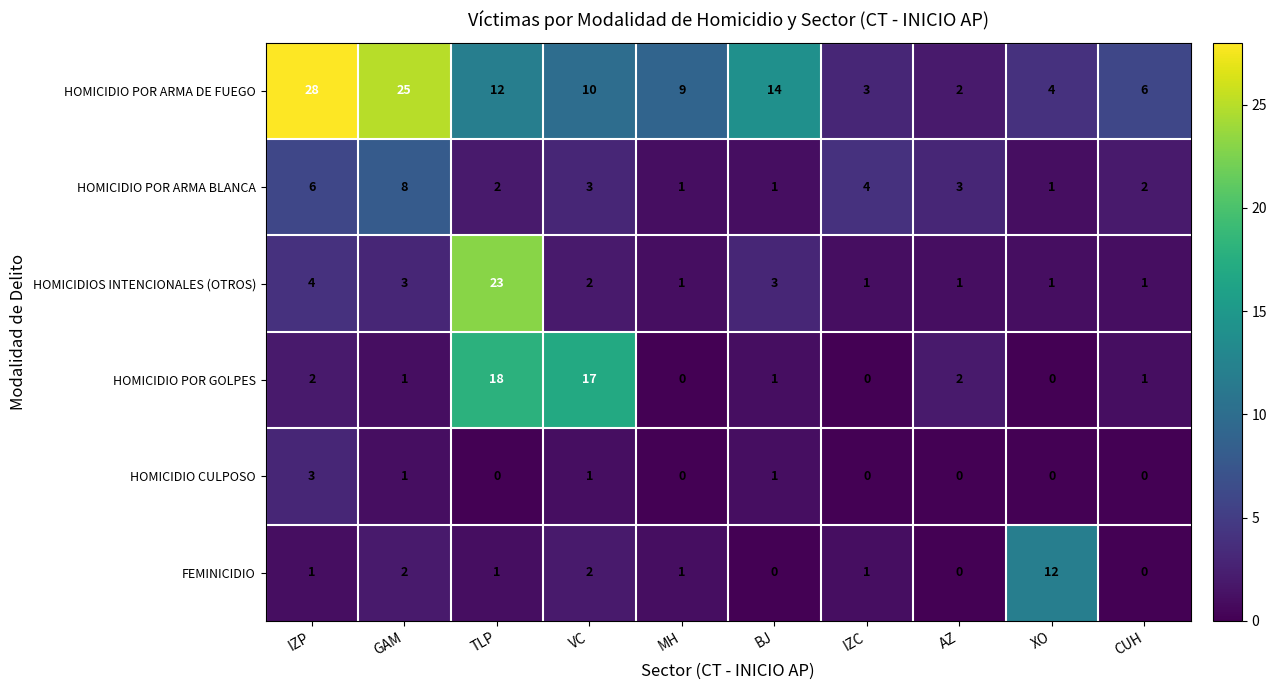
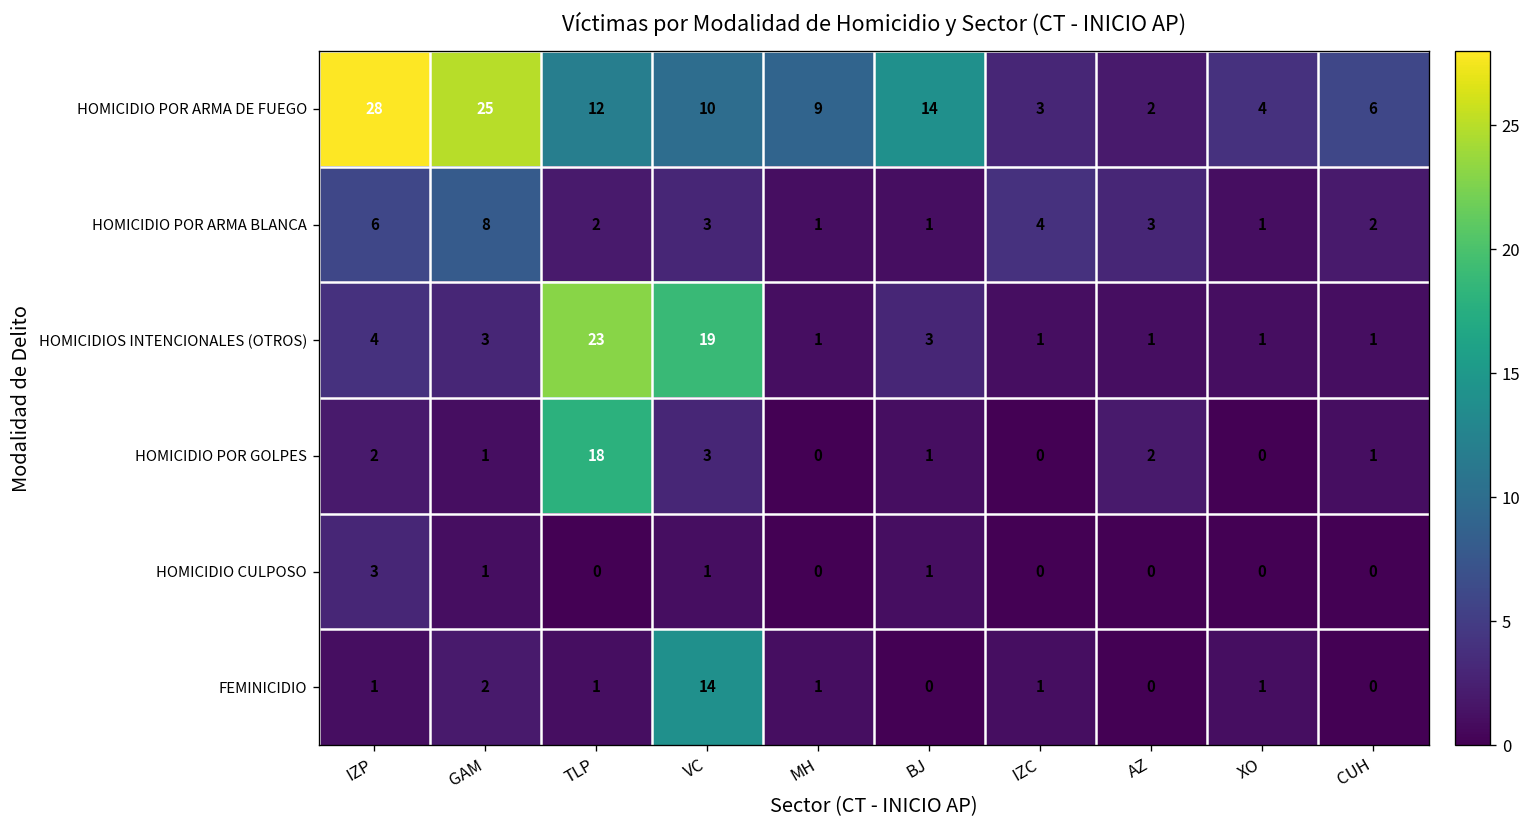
HOMICIDIOS INTENCIONALES (OTROS), VC: 2 -> 19
HOMICIDIO POR GOLPES, VC: 17 -> 3
FEMINICIDIO, VC: 2 -> 14
FEMINICIDIO, XO: 12 -> 1
